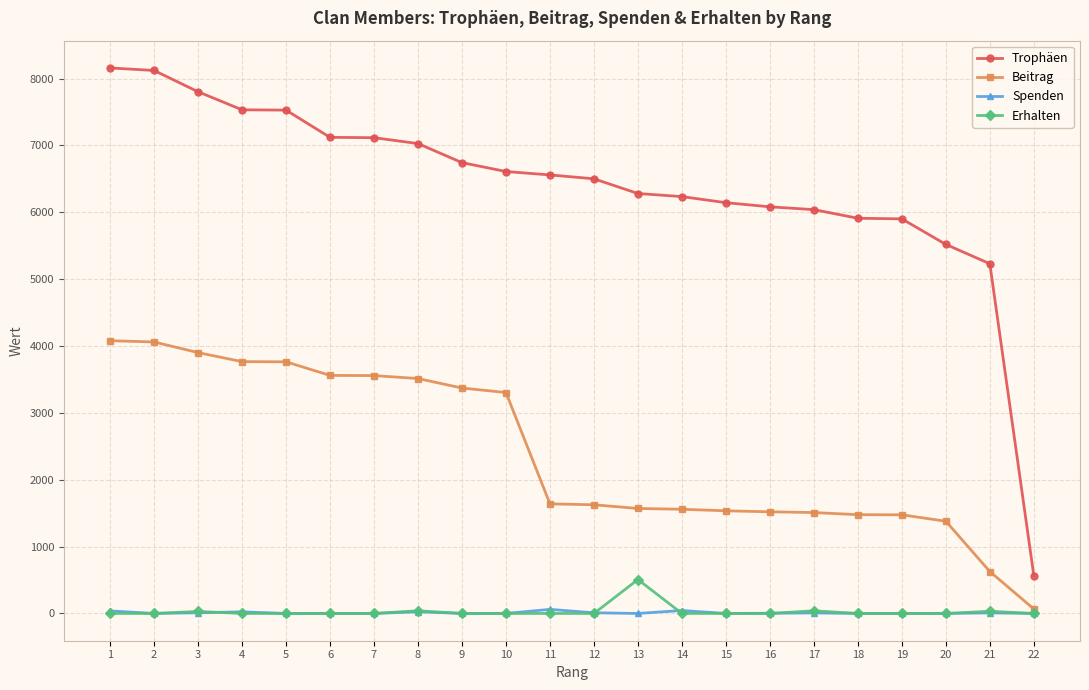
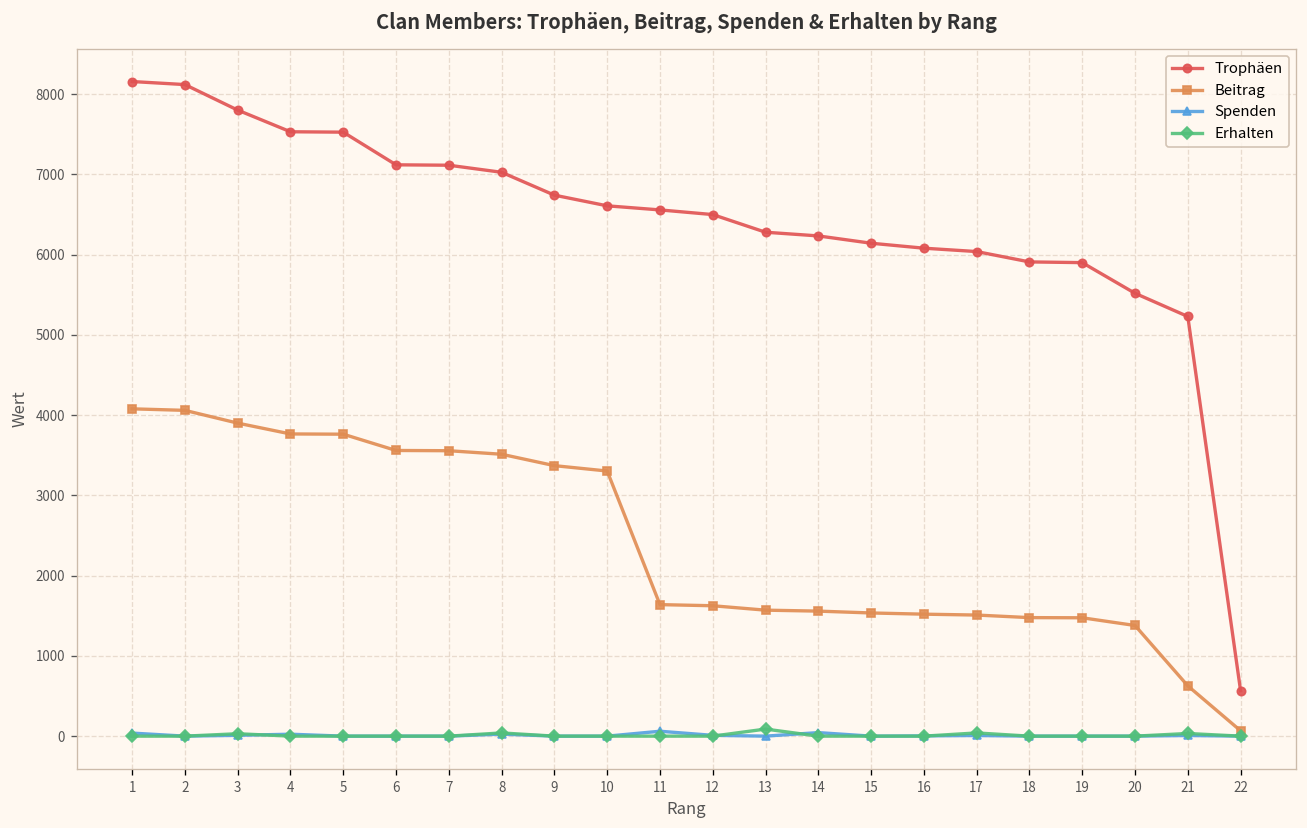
Erhalten, 13: 500 -> 100
